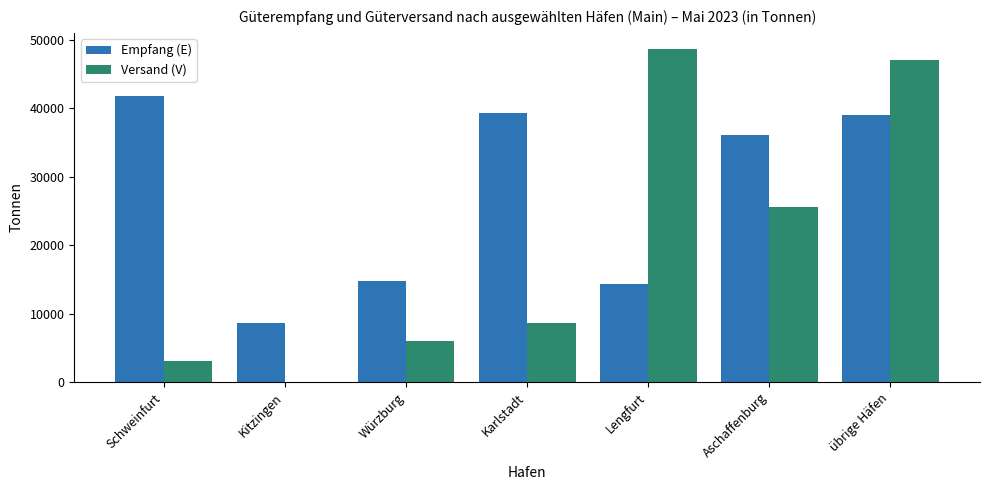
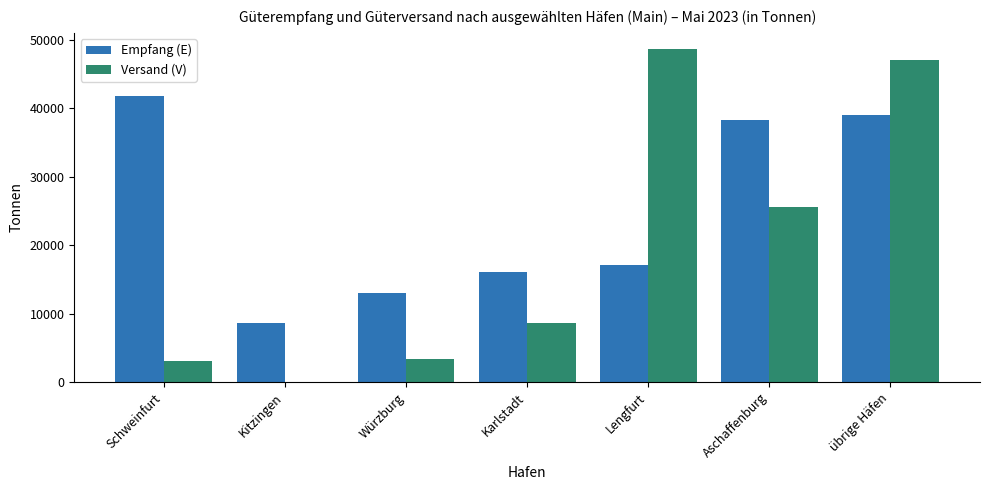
Empfang (E), Würzburg: 15000 -> 13000
Versand (V), Würzburg: 6000 -> 3000
Empfang (E), Karlstadt: 39000 -> 16000
Empfang (E), Lengfurt: 14000 -> 17000
Empfang (E), Aschaffenburg: 36000 -> 38000
